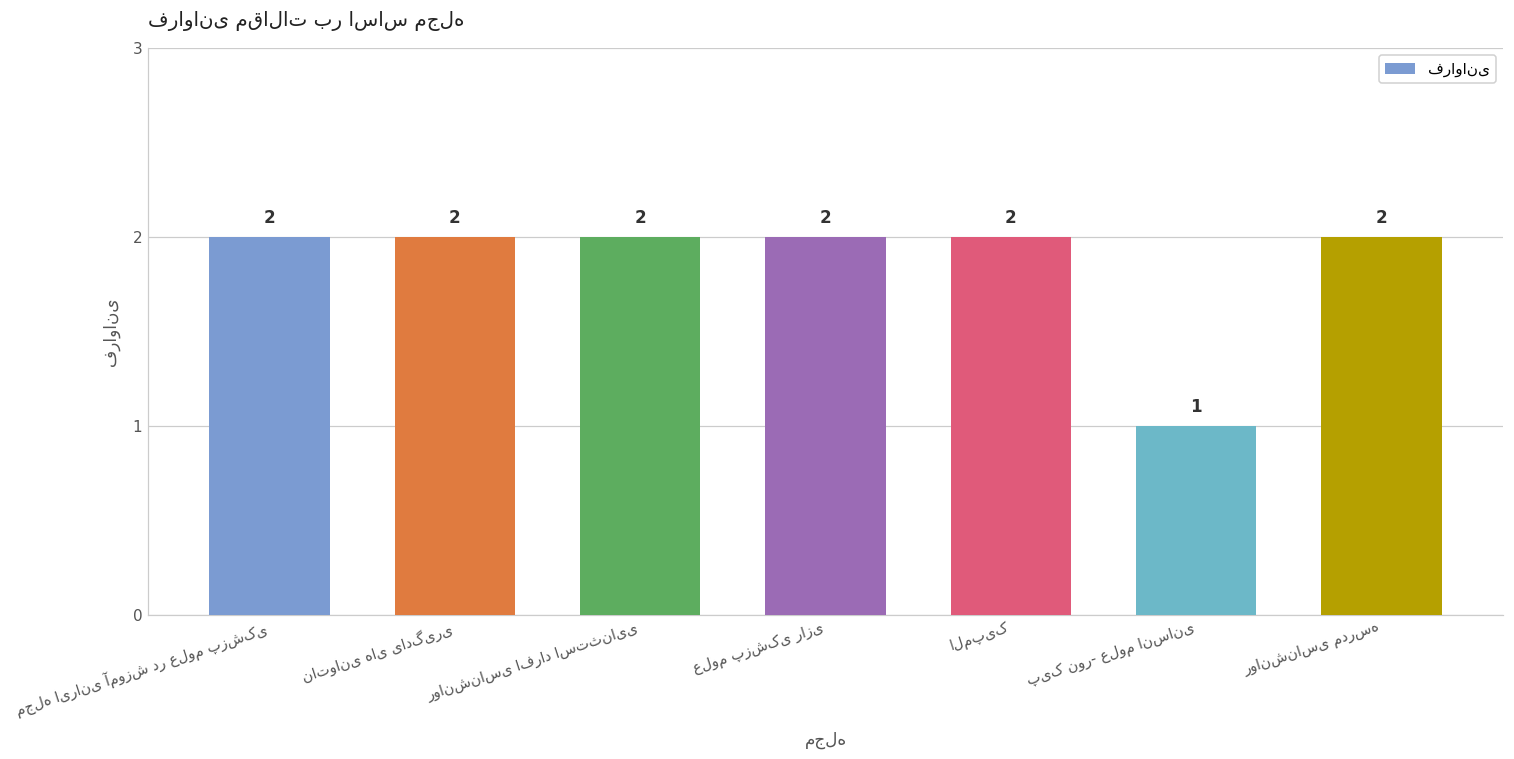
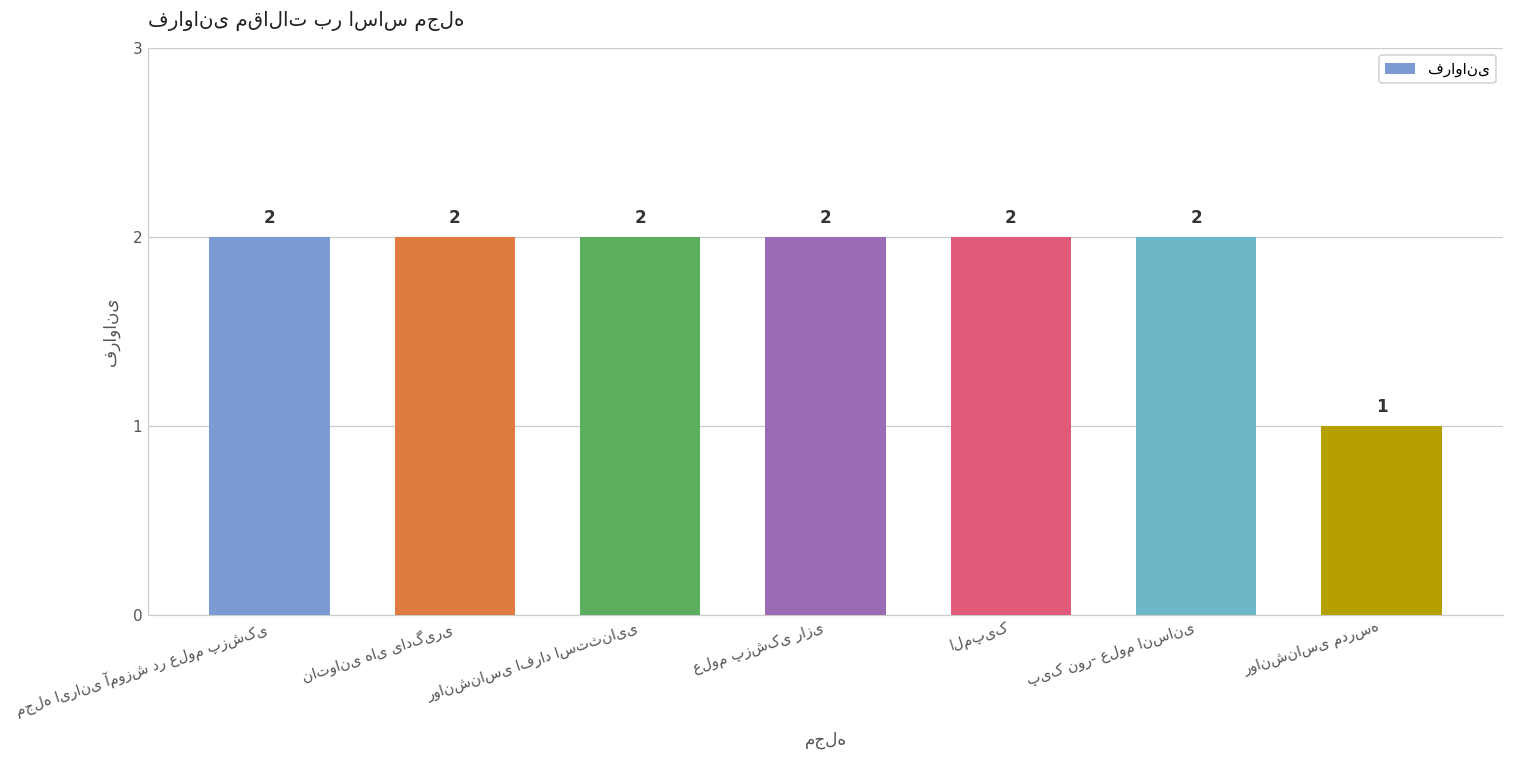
پیک نور- علوم انسانی: 1 -> 2
روانشناسی مدرسه: 2 -> 1
